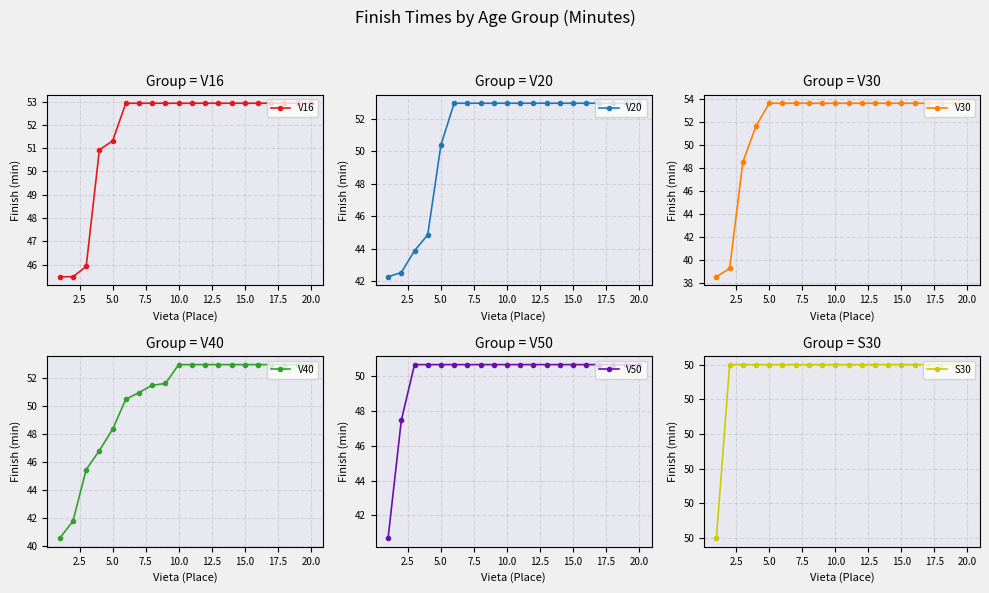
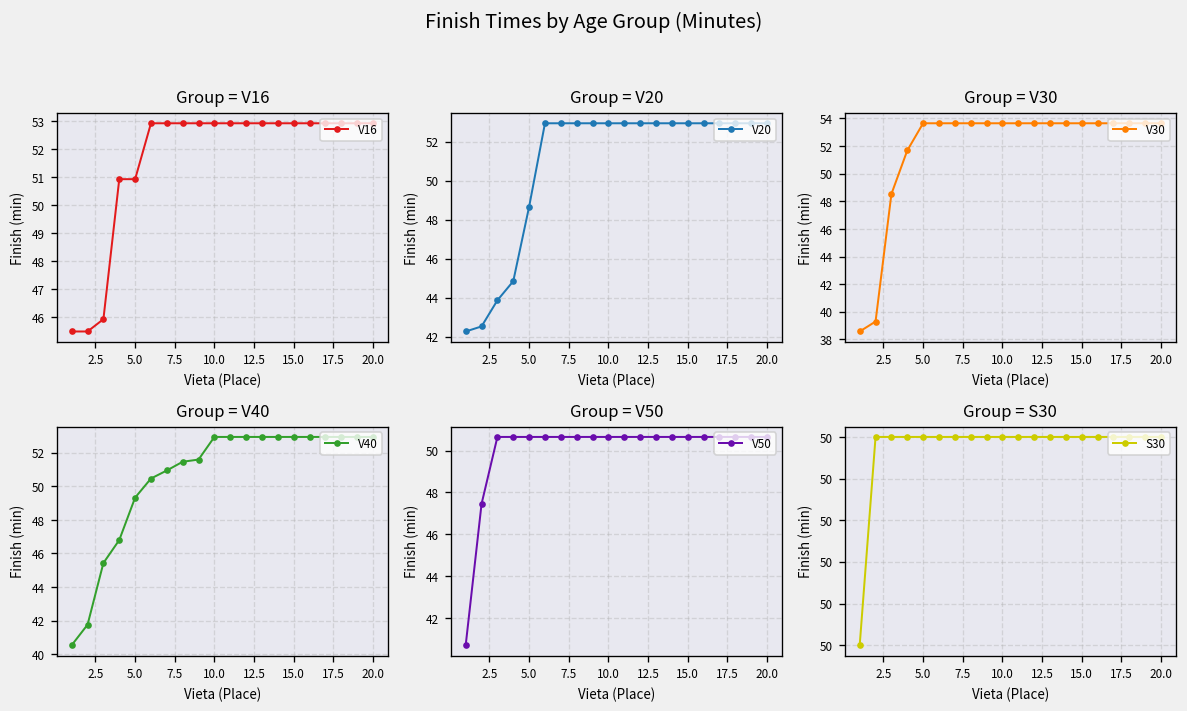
Group = V16, 5.0: 51.3 -> 50.9
Group = V20, 5.0: 50.4 -> 48.7
Group = V40, 5.0: 48.3 -> 49.3
